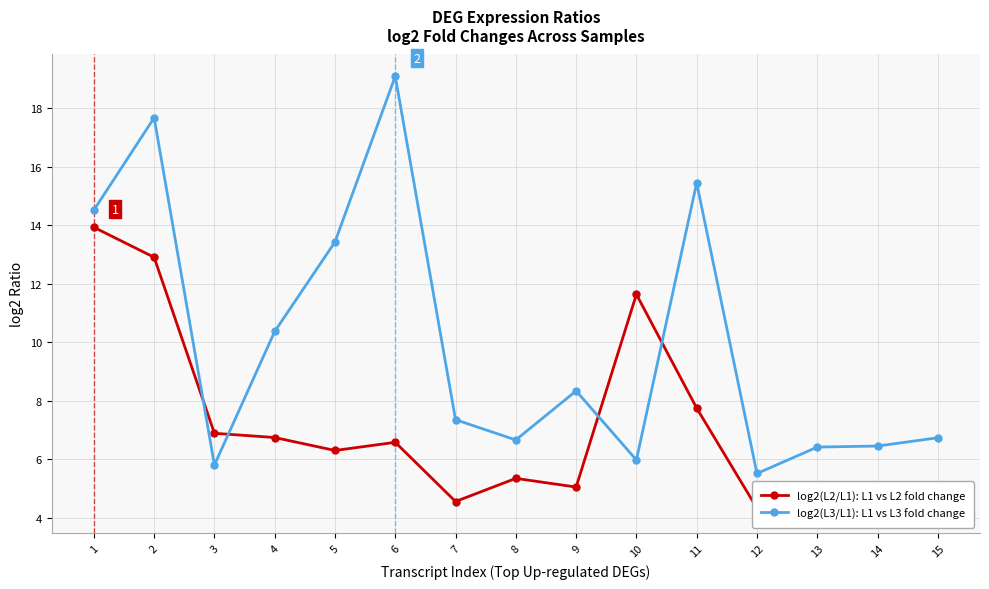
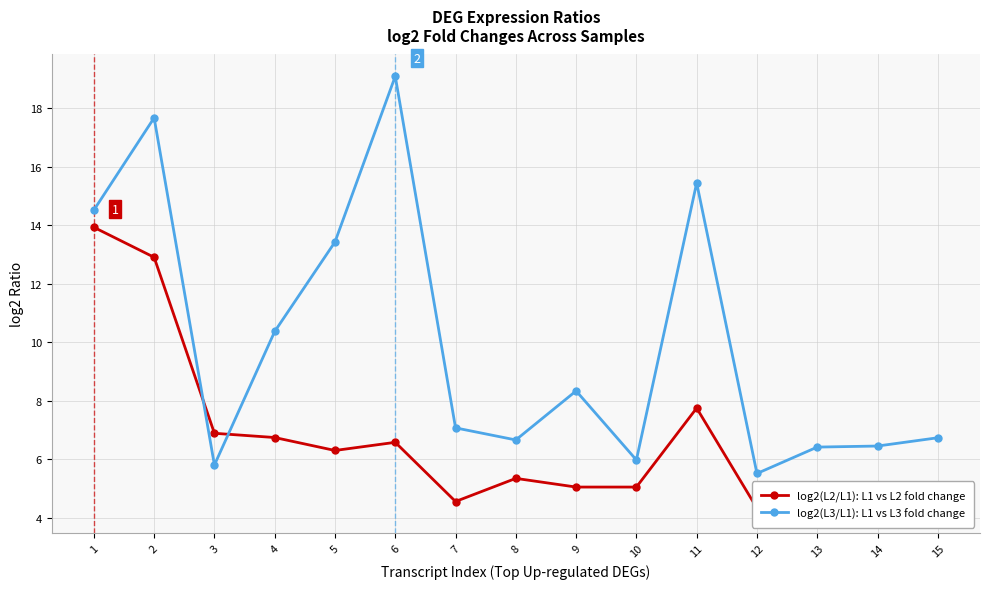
log2(L3/L1): L1 vs L3 fold change, 7: 7.4 -> 7.1
log2(L2/L1): L1 vs L2 fold change, 10: 11.6 -> 5.0
